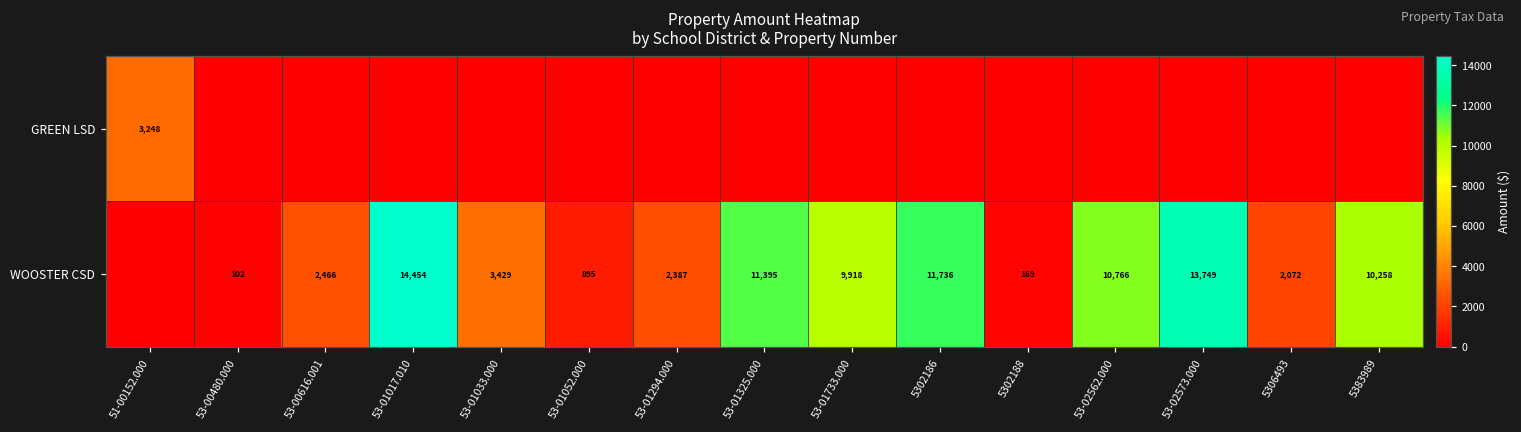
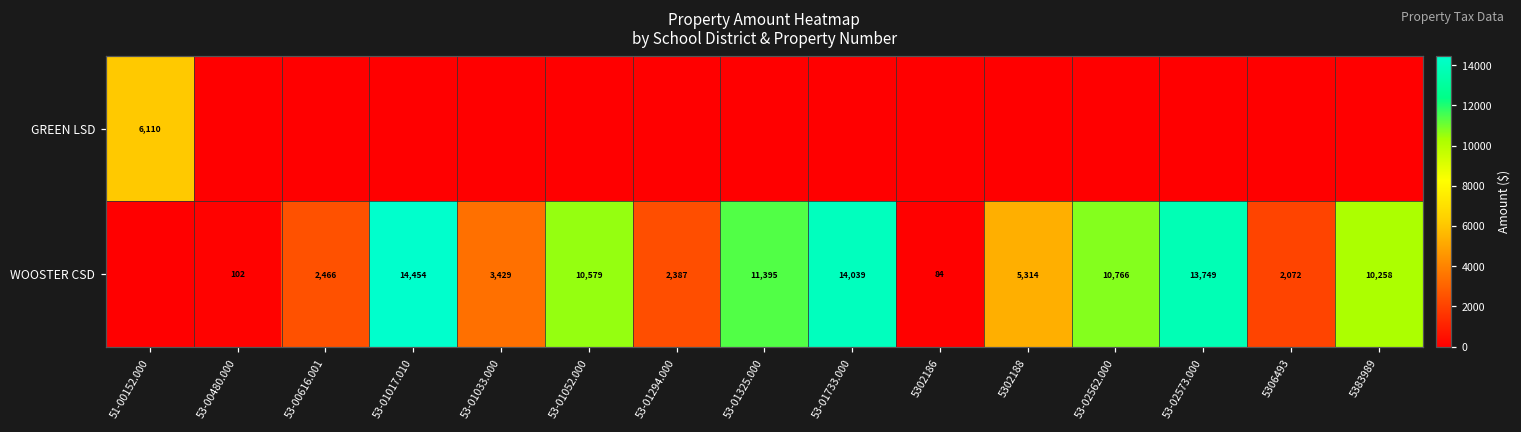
GREEN LSD, 51-00152.000: 3,248 -> 6,110
WOOSTER CSD, 53-01052.000: 895 -> 10,579
WOOSTER CSD, 53-01733.000: 9,918 -> 14,039
WOOSTER CSD, 5302186: 11,736 -> 84
WOOSTER CSD, 5302188: 169 -> 5,314
